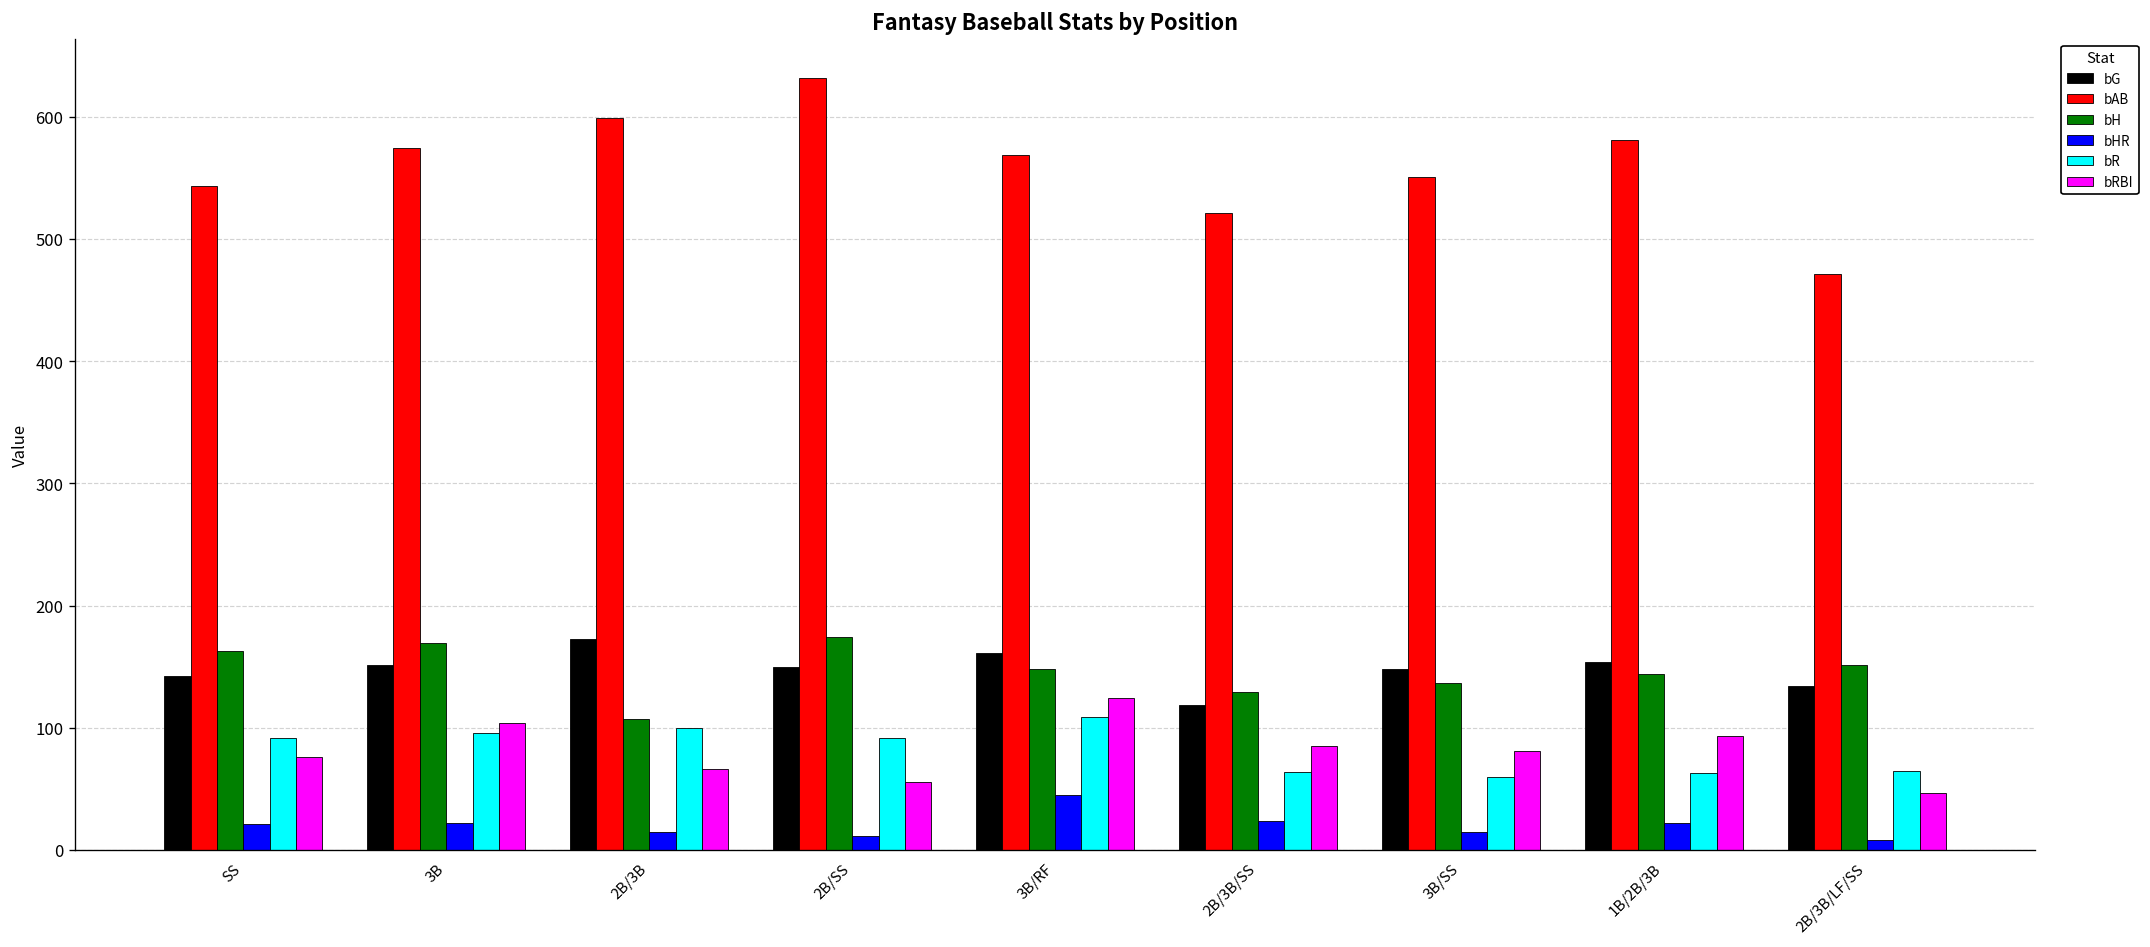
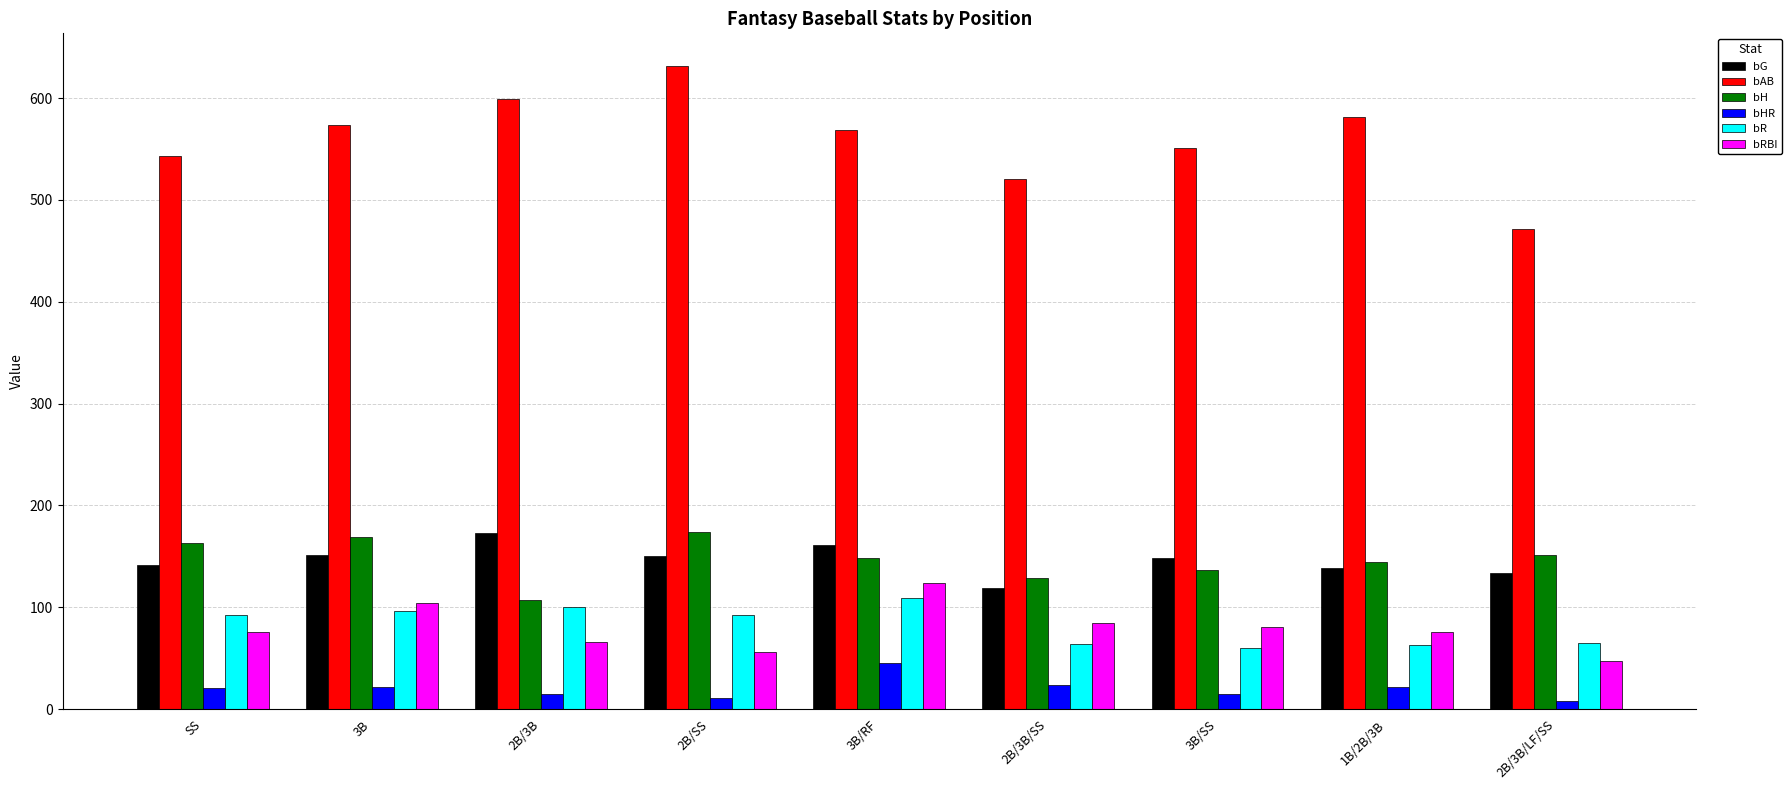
bG, 1B/2B/3B: 154 -> 139
bRBI, 1B/2B/3B: 93 -> 76
